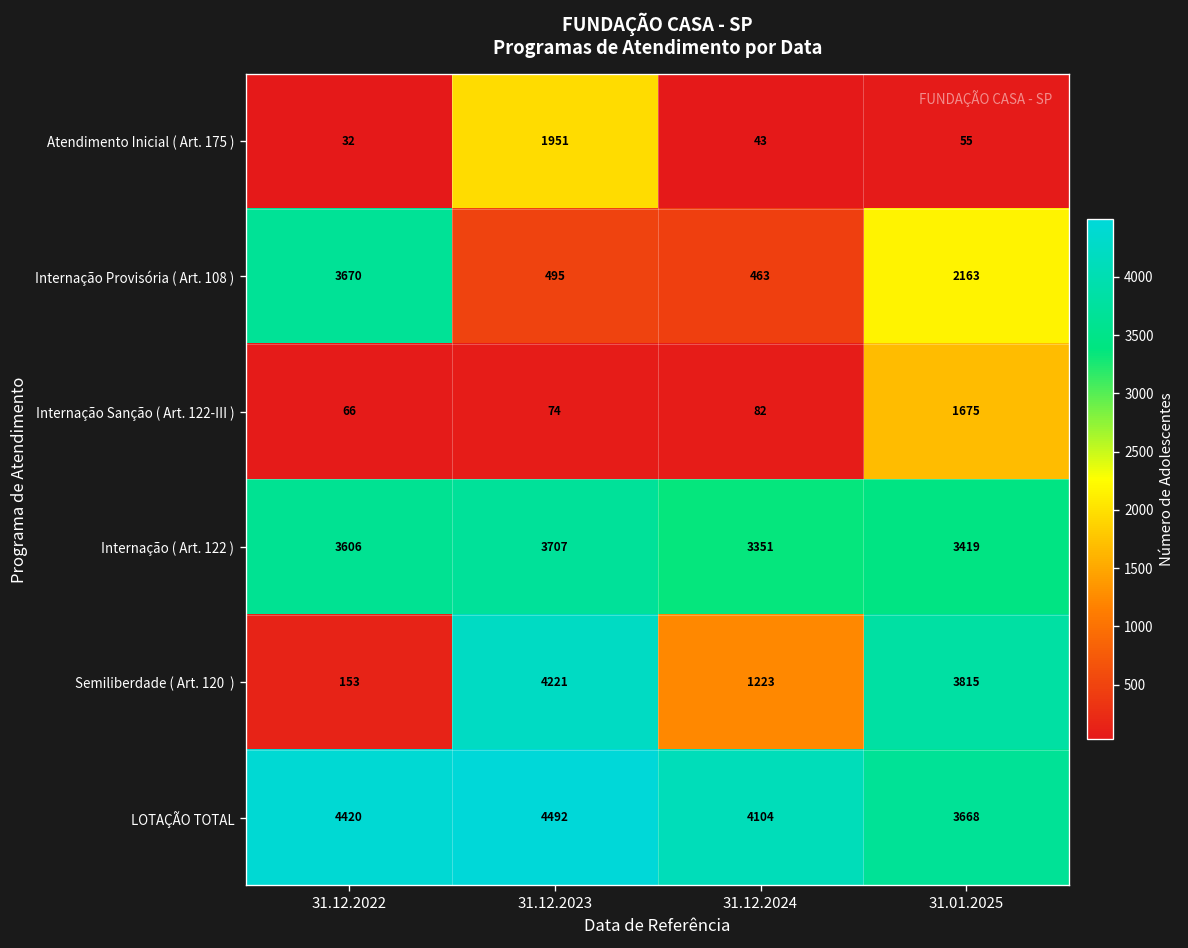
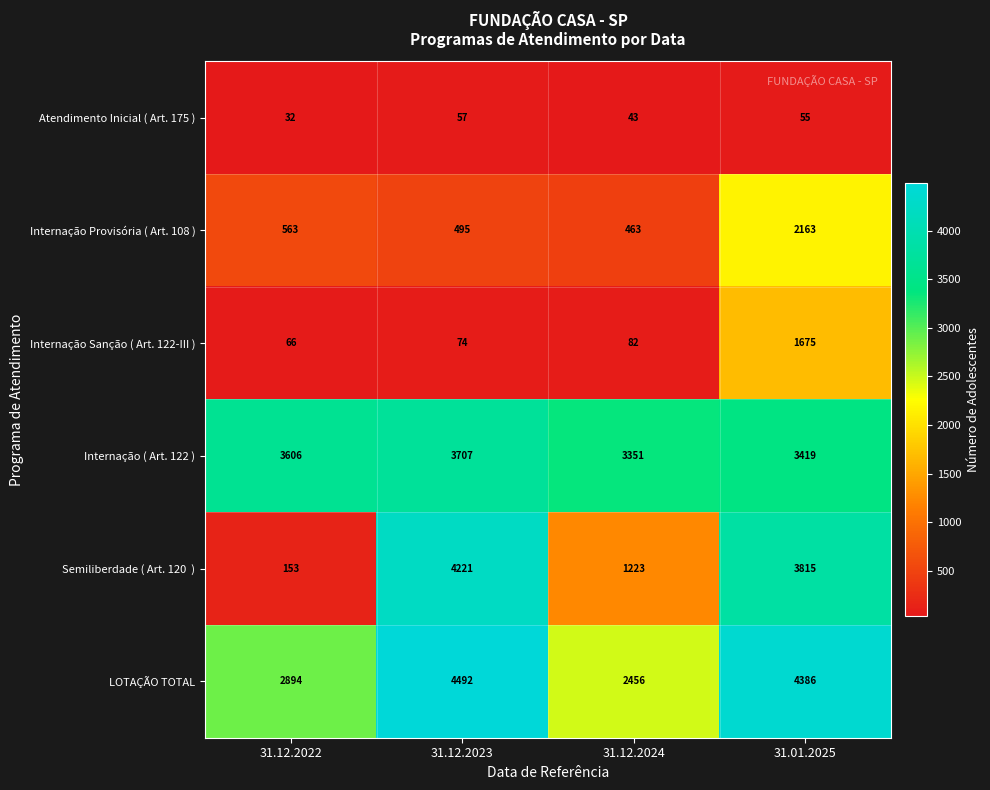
Atendimento Inicial ( Art. 175 ), 31.12.2023: 1951 -> 57
Internação Provisória ( Art. 108 ), 31.12.2022: 3670 -> 563
LOTAÇÃO TOTAL, 31.12.2022: 4420 -> 2894
LOTAÇÃO TOTAL, 31.12.2024: 4104 -> 2456
LOTAÇÃO TOTAL, 31.01.2025: 3668 -> 4386
